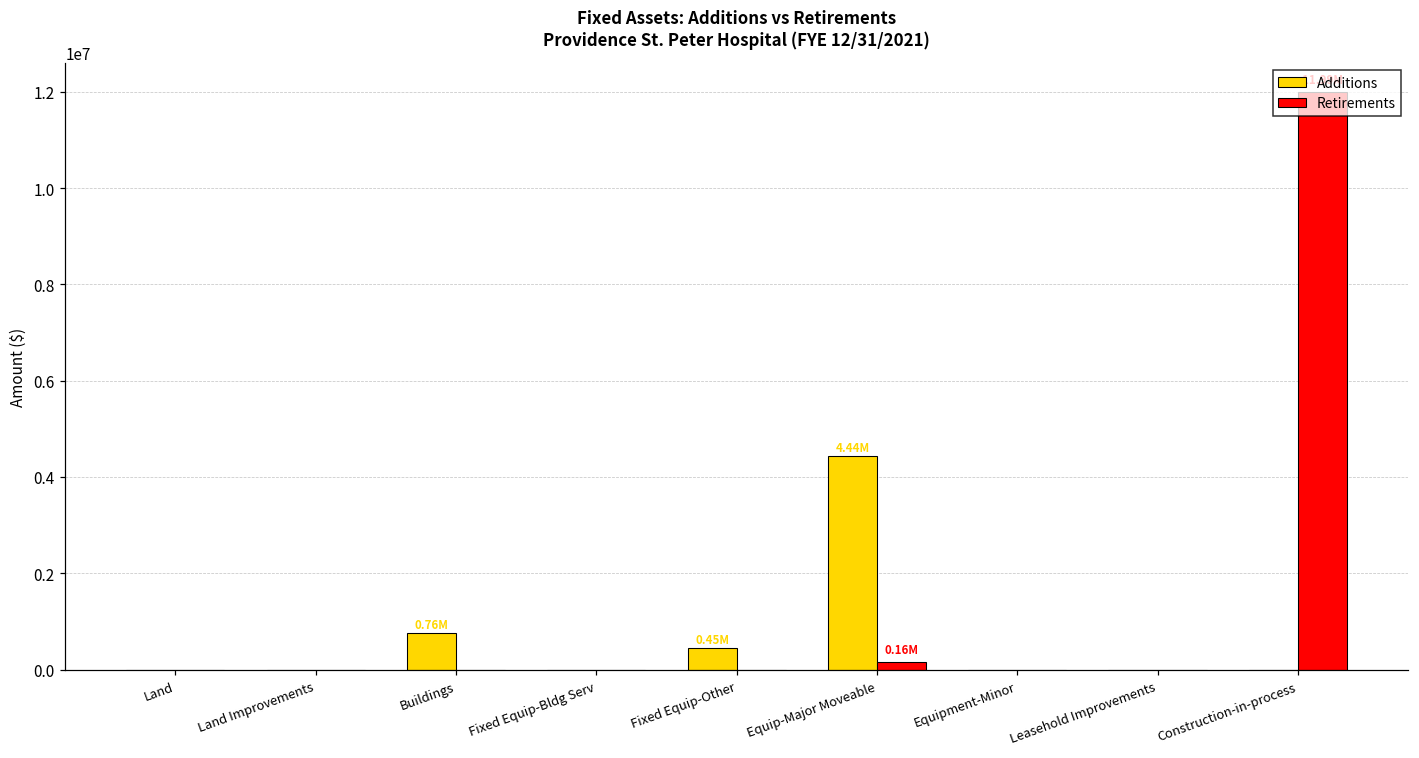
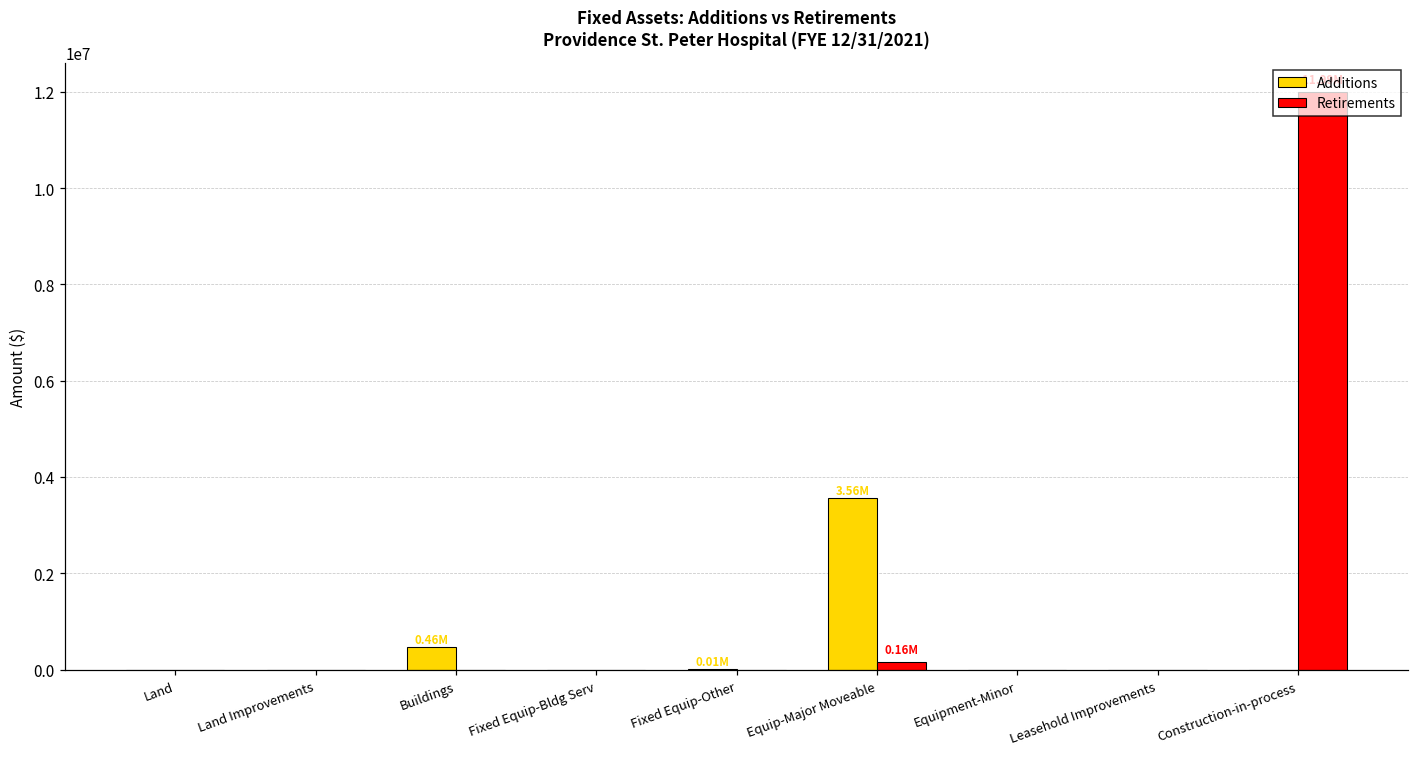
Additions, Buildings: 0.76M -> 0.46M
Additions, Fixed Equip-Other: 0.45M -> 0.01M
Additions, Equip-Major Moveable: 4.44M -> 3.56M
